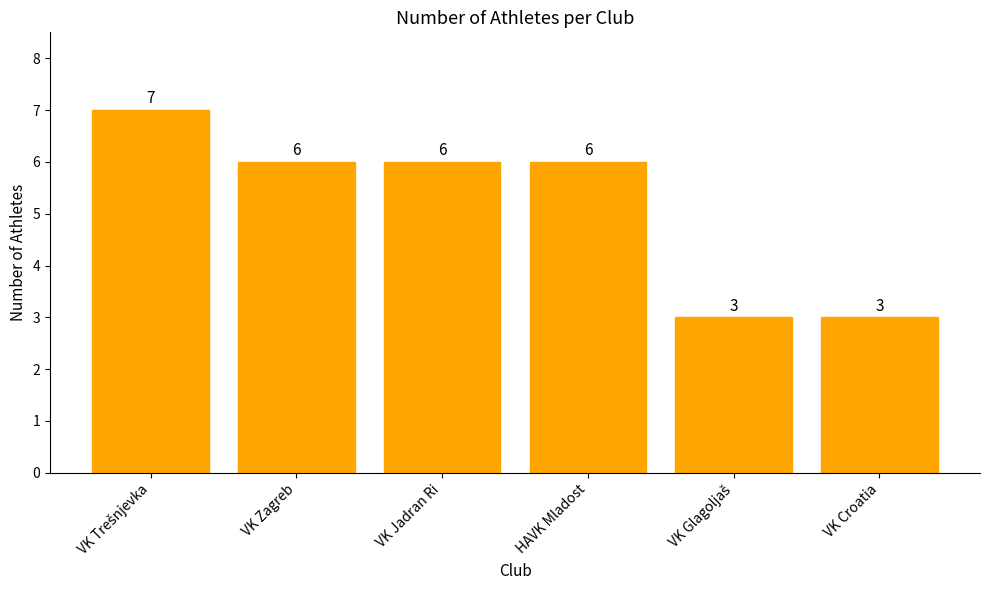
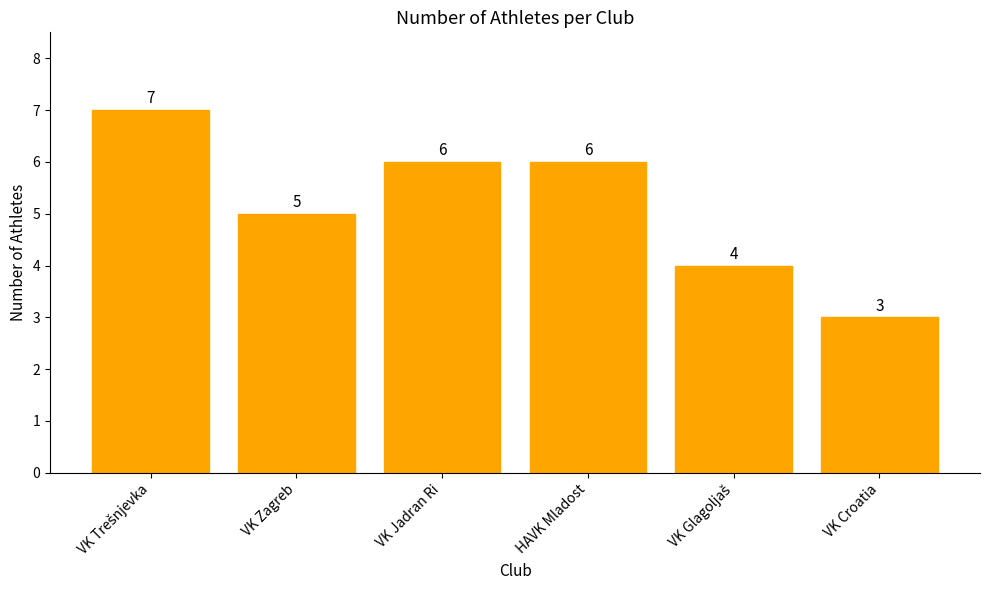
VK Zagreb: 6 -> 5
VK Glagoljaš: 3 -> 4
